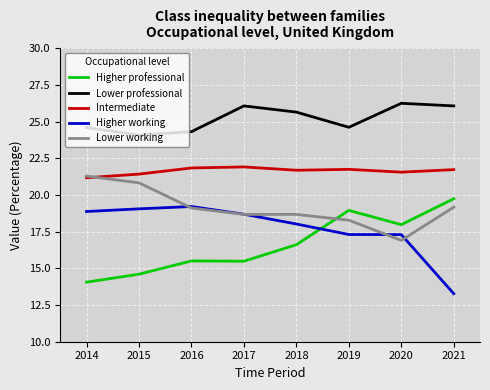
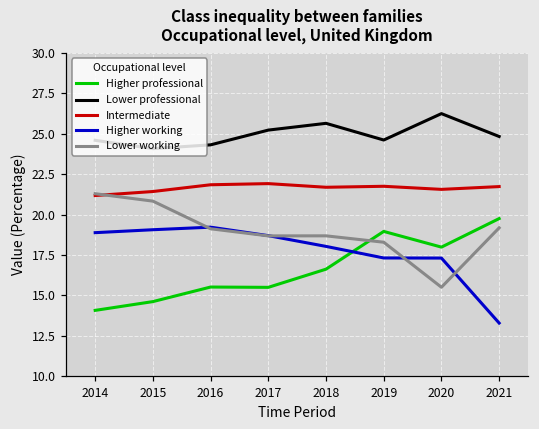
Lower professional, 2017: 26.1 -> 25.2
Lower working, 2020: 16.9 -> 15.5
Lower professional, 2021: 26.1 -> 24.8
